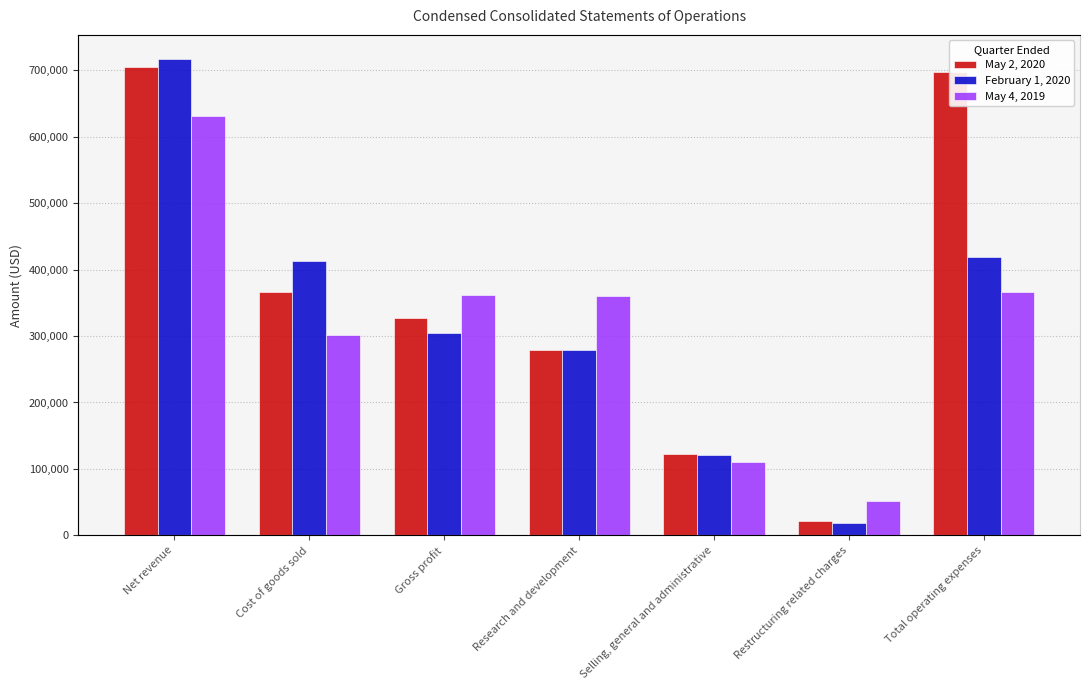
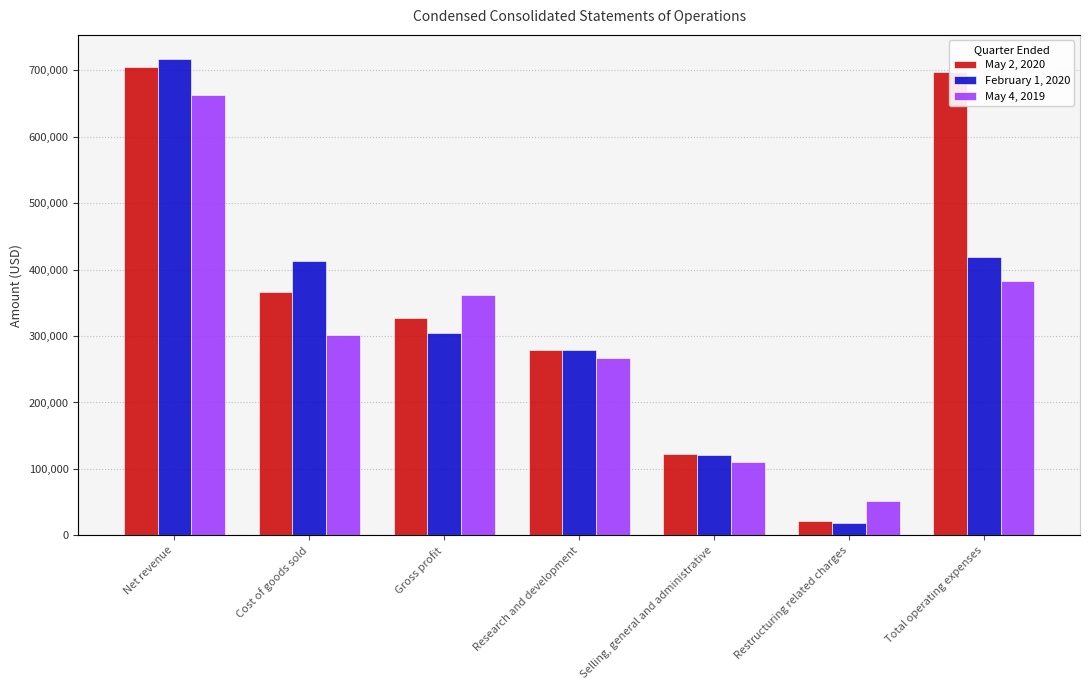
May 4, 2019, Net revenue: 630,000 -> 660,000
May 4, 2019, Research and development: 360,000 -> 270,000
May 4, 2019, Total operating expenses: 370,000 -> 380,000
